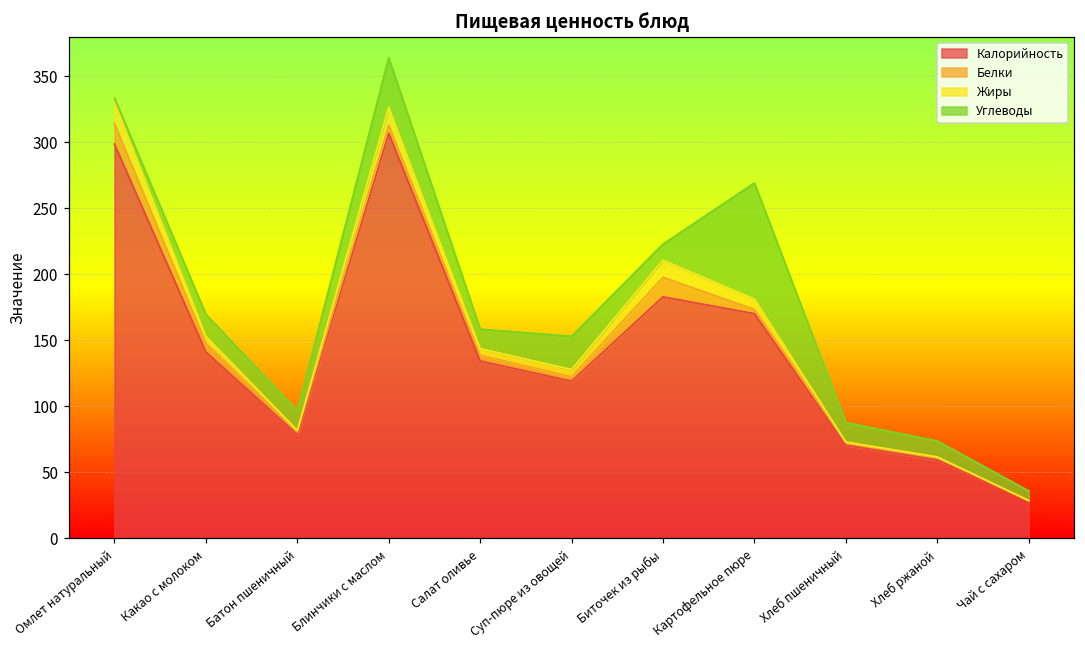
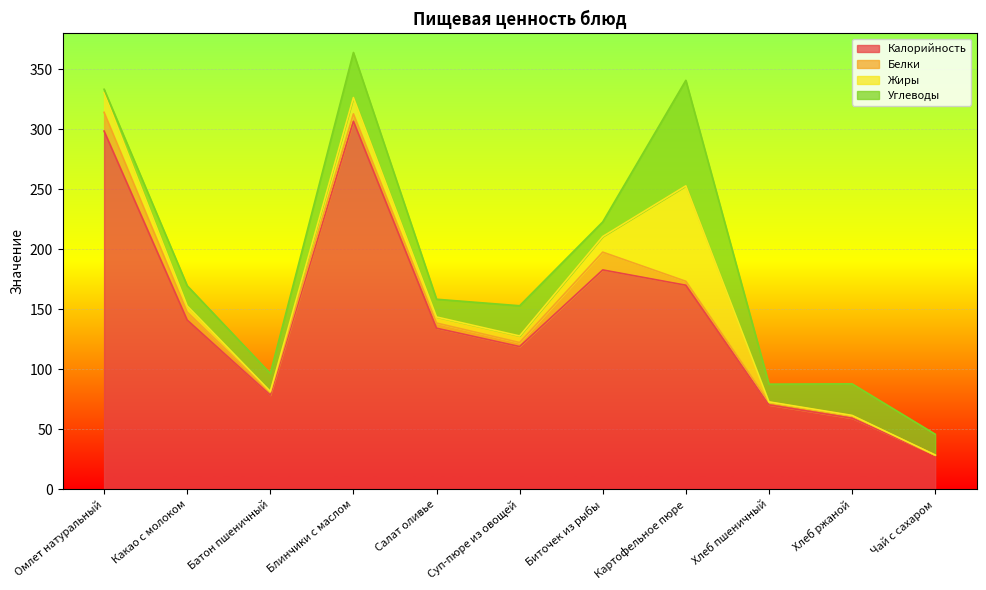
Жиры, Картофельное пюре: 8 -> 80
Углеводы, Хлеб ржаной: 12 -> 26
Углеводы, Чай с сахаром: 7 -> 17
